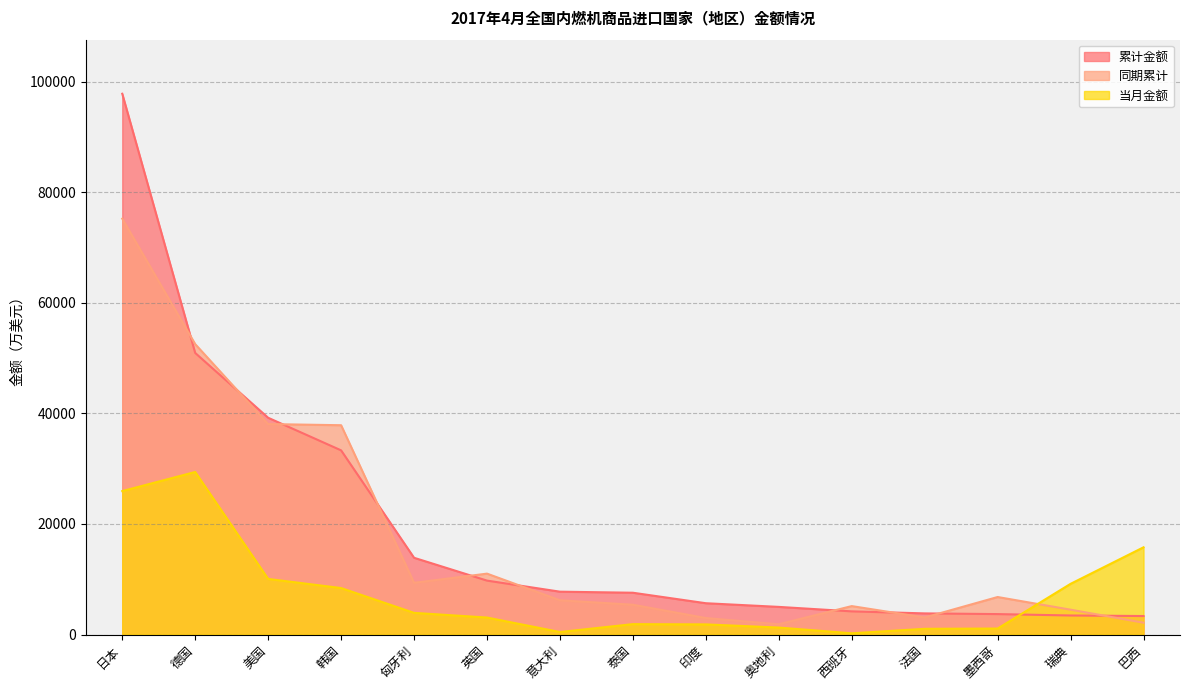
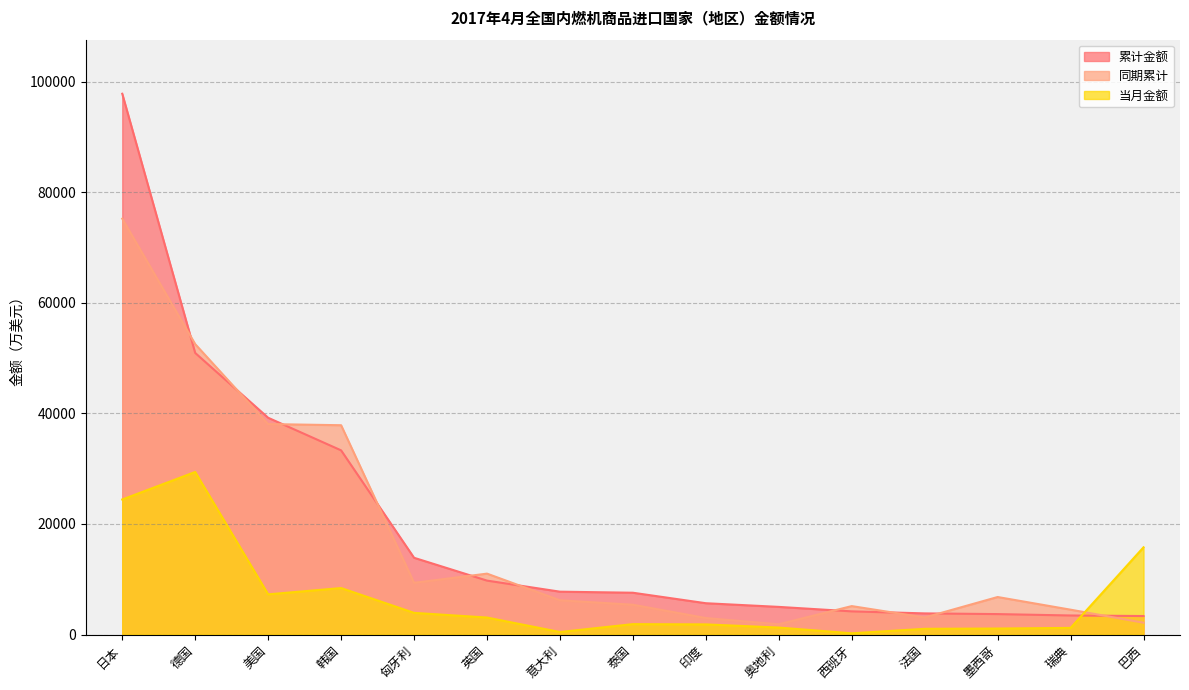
当月金额, 日本: 26000 -> 24000
当月金额, 美国: 10000 -> 7000
当月金额, 瑞典: 9000 -> 1000
